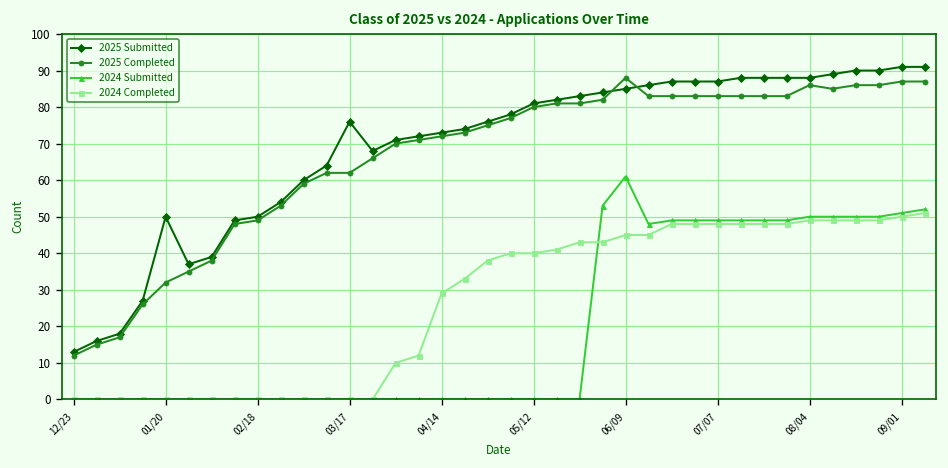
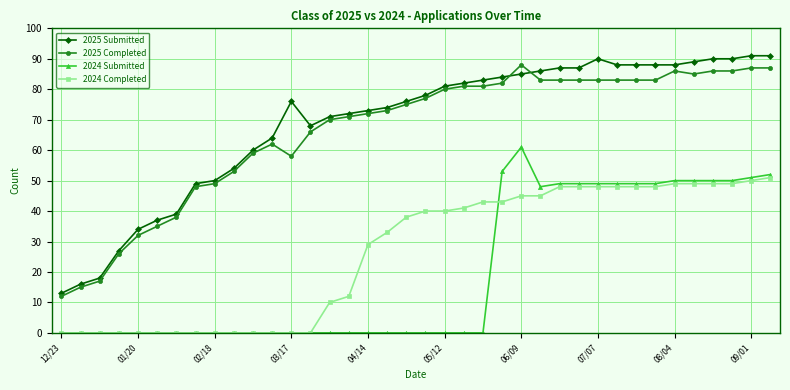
2025 Submitted, 01/20: 50 -> 34
2025 Completed, 03/17: 62 -> 58
2025 Submitted, 07/07: 87 -> 90
